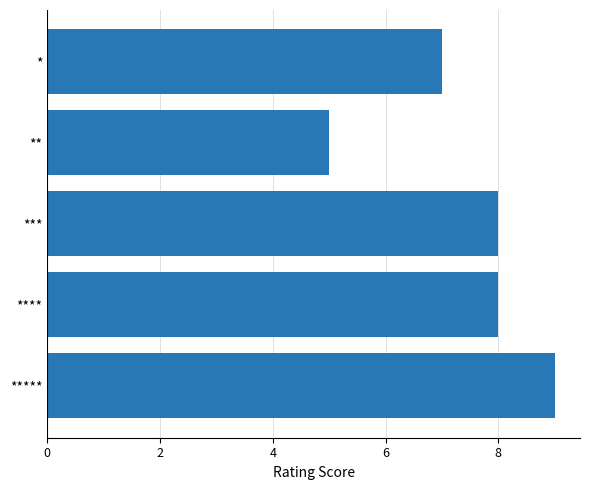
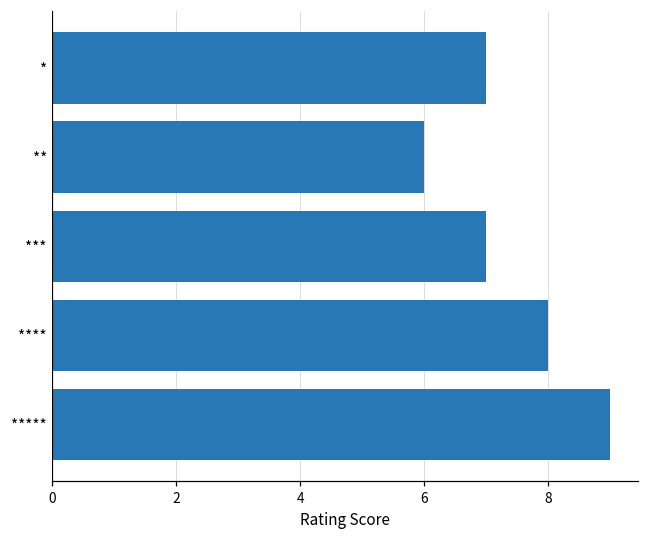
**: 5 -> 6
***: 8 -> 7
